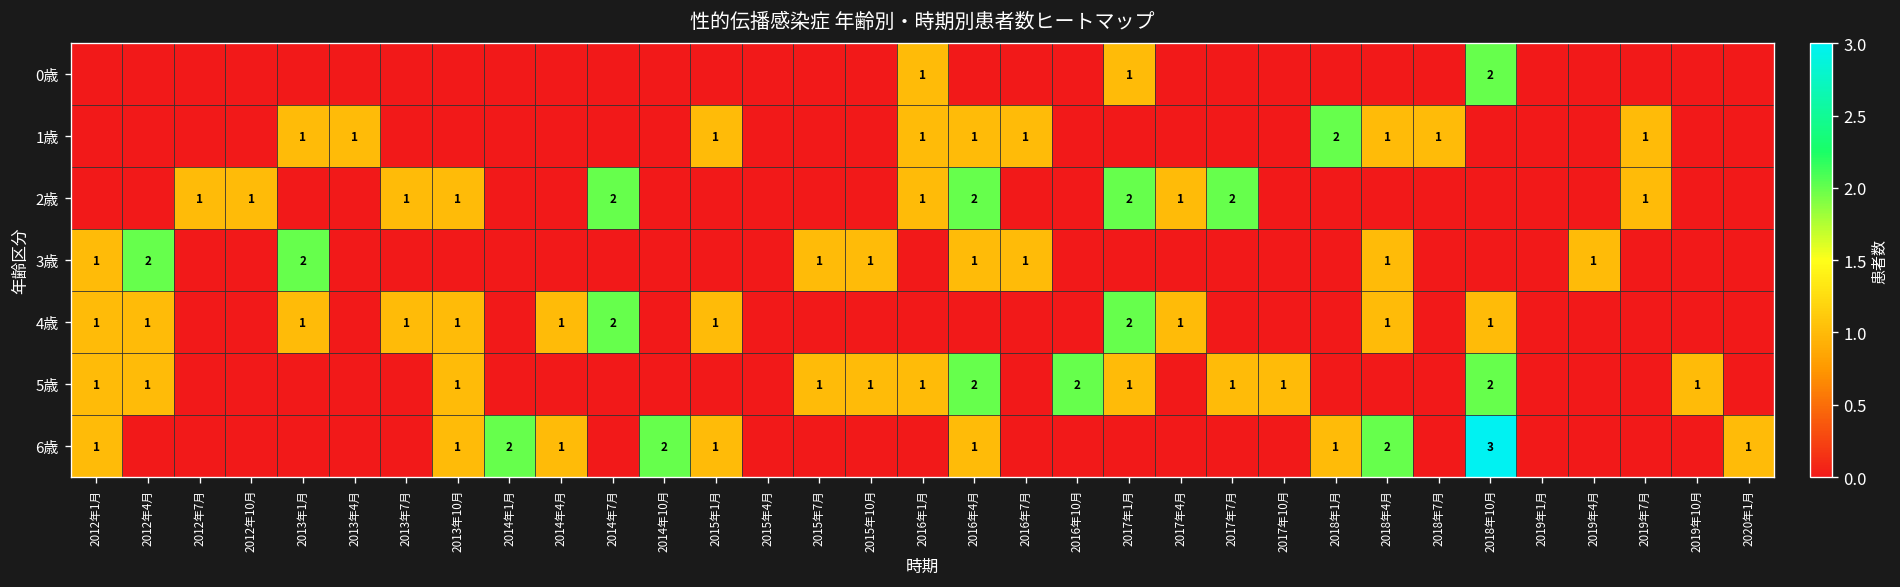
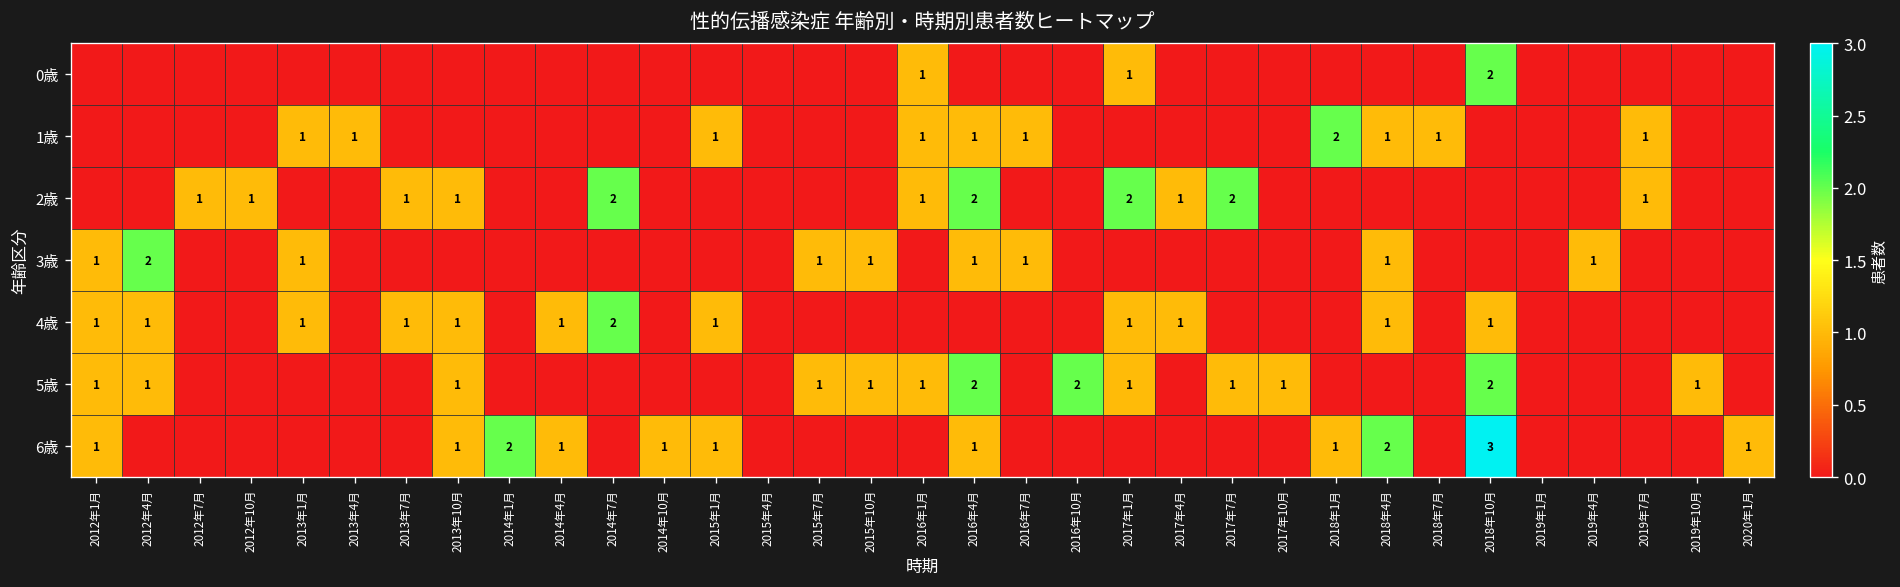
3歳, 2013年1月: 2 -> 1
4歳, 2017年1月: 2 -> 1
6歳, 2014年10月: 2 -> 1
